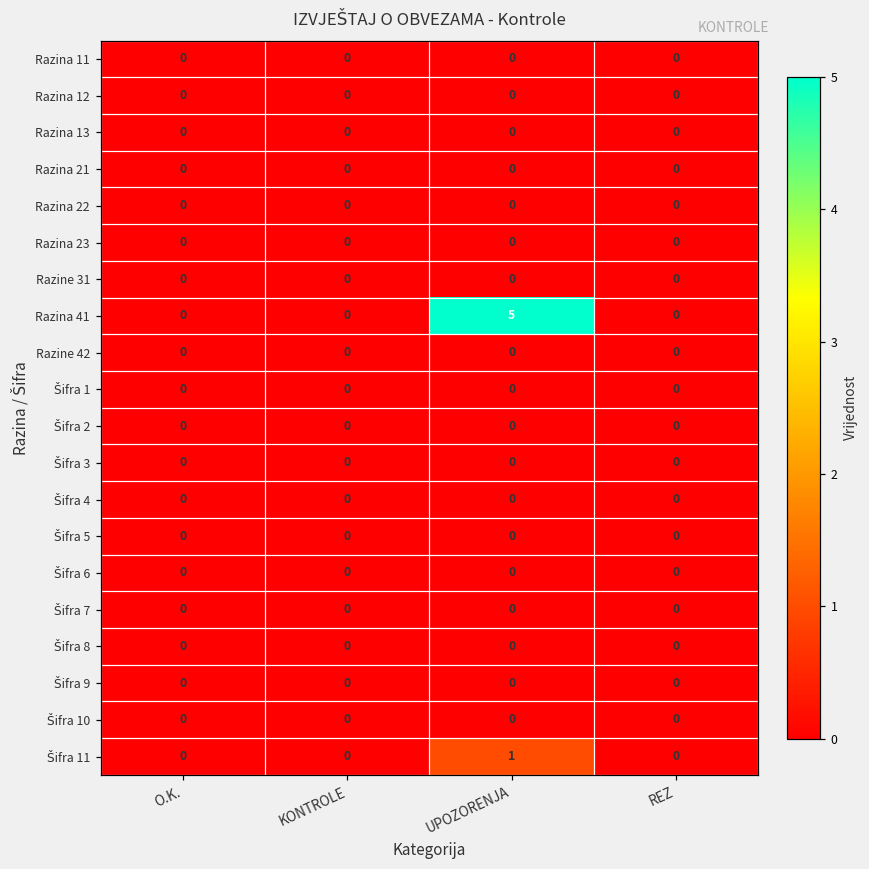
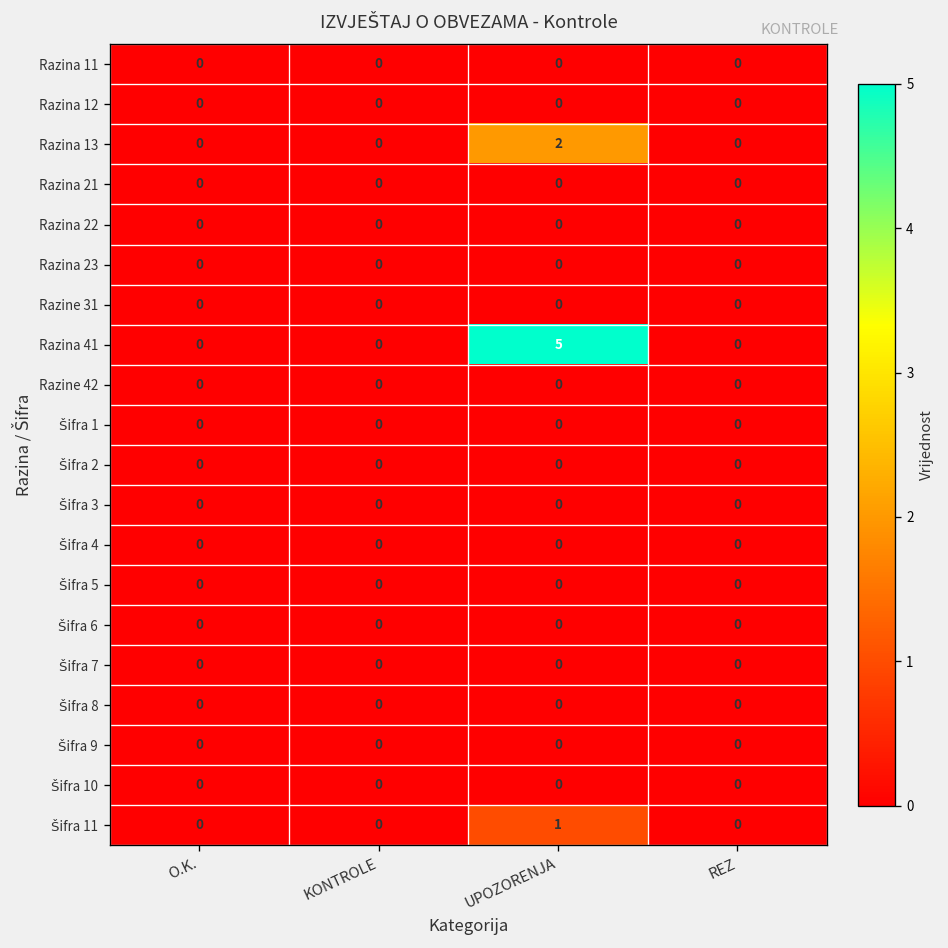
Razina 13, UPOZORENJA: 0 -> 2
